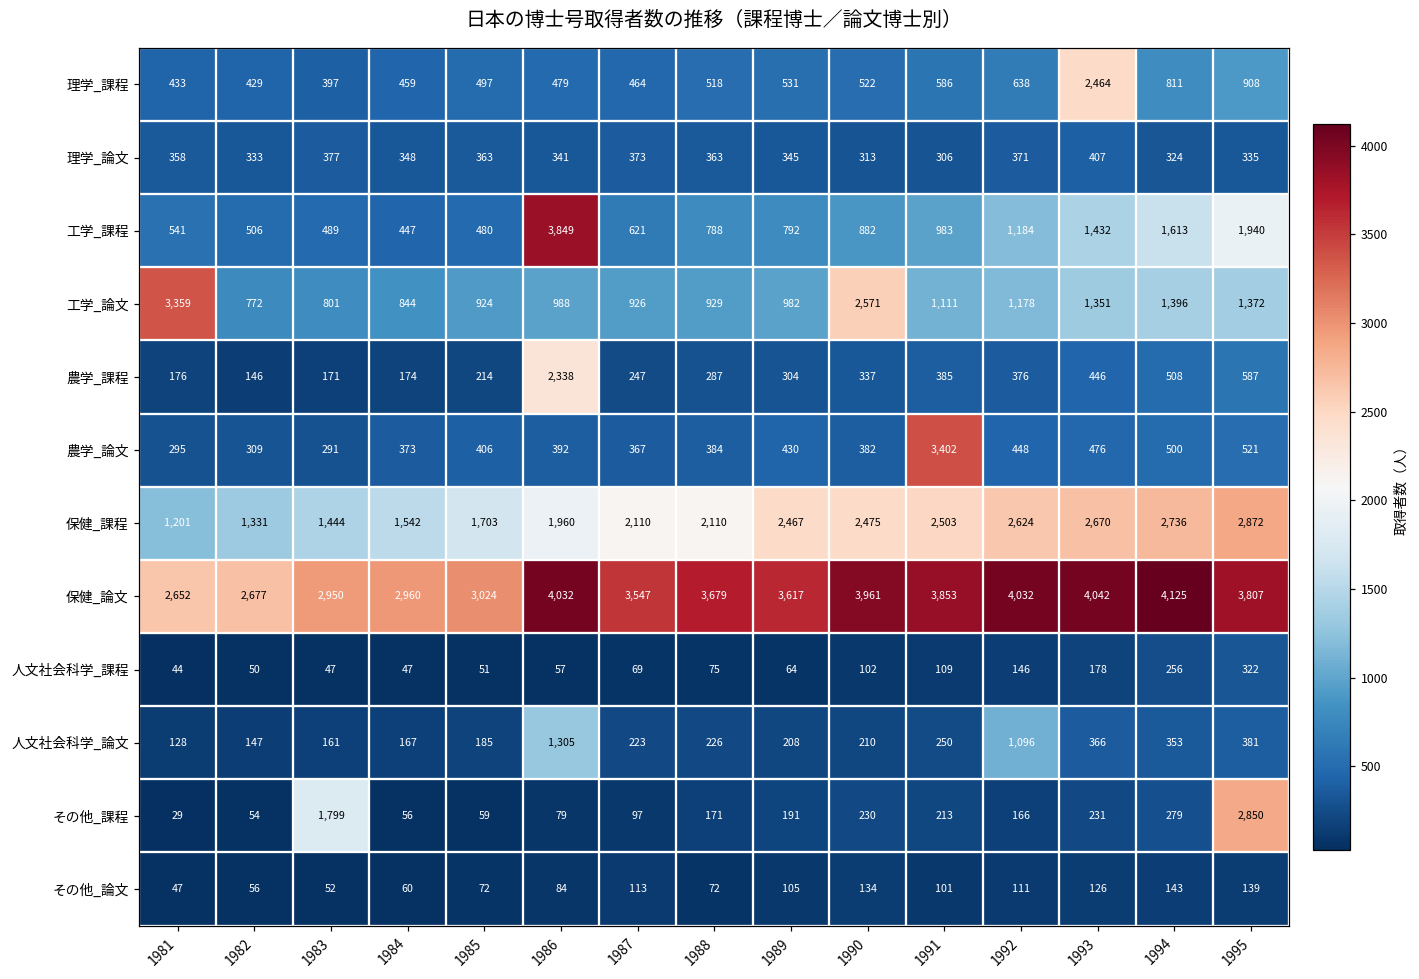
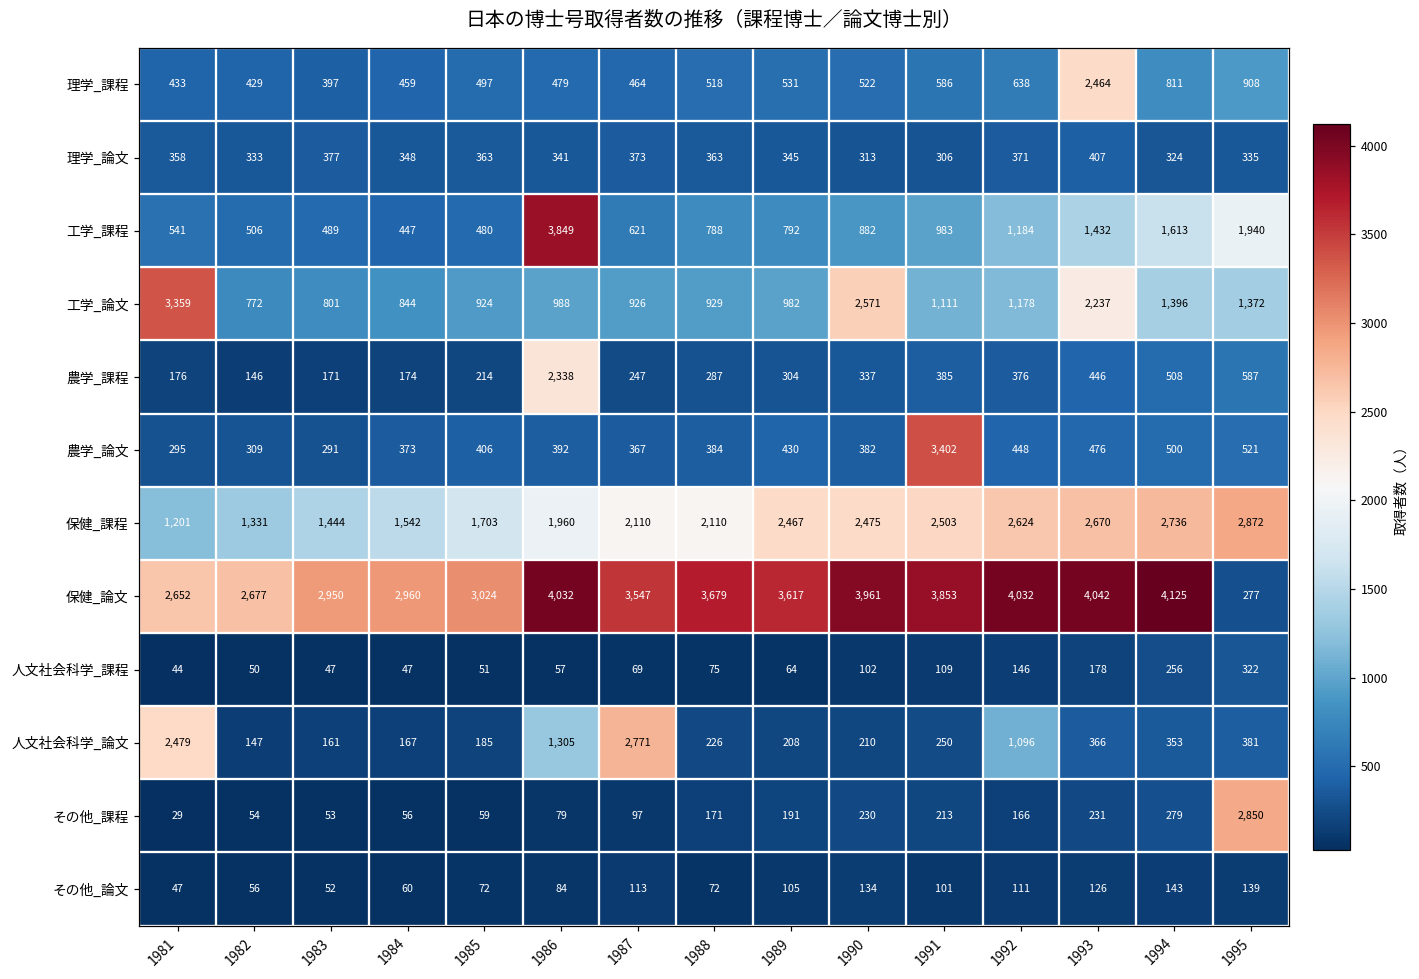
工学_論文, 1993: 1,351 -> 2,237
保健_論文, 1995: 3,807 -> 277
人文社会科学_論文, 1981: 128 -> 2,479
人文社会科学_論文, 1987: 223 -> 2,771
その他_課程, 1983: 1,799 -> 53
